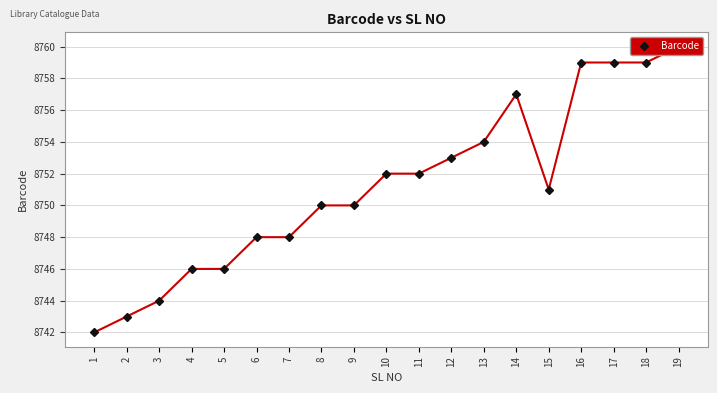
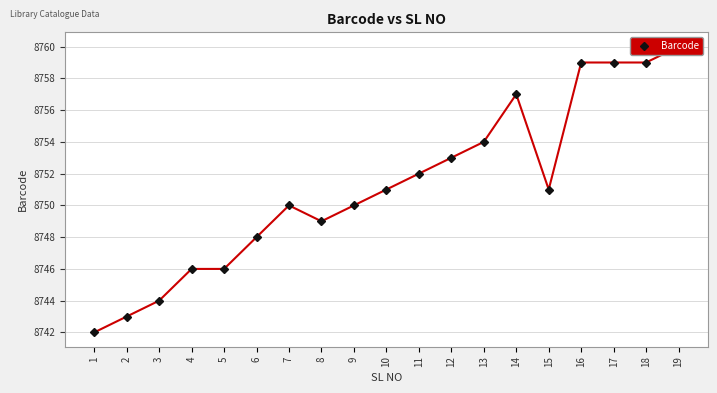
7: 8748 -> 8750
8: 8750 -> 8749
10: 8752 -> 8751
